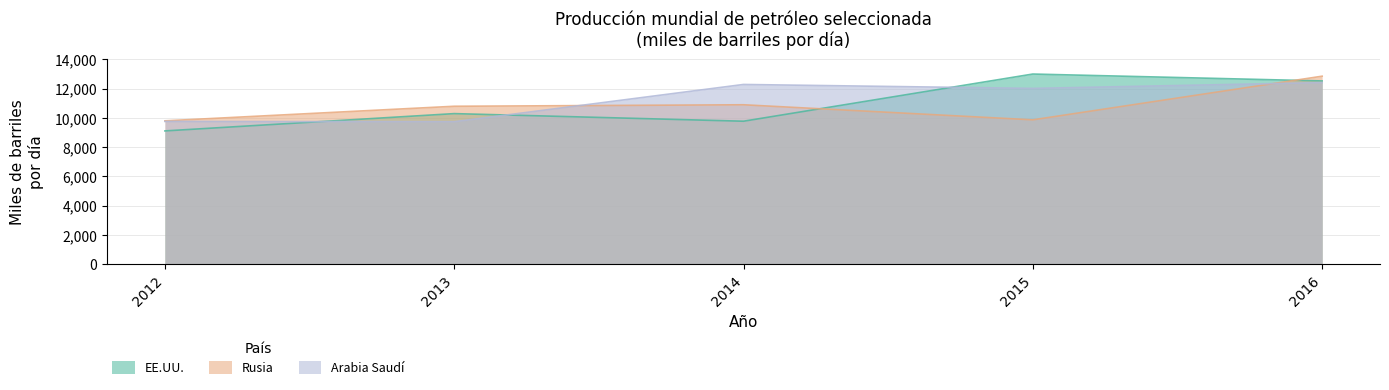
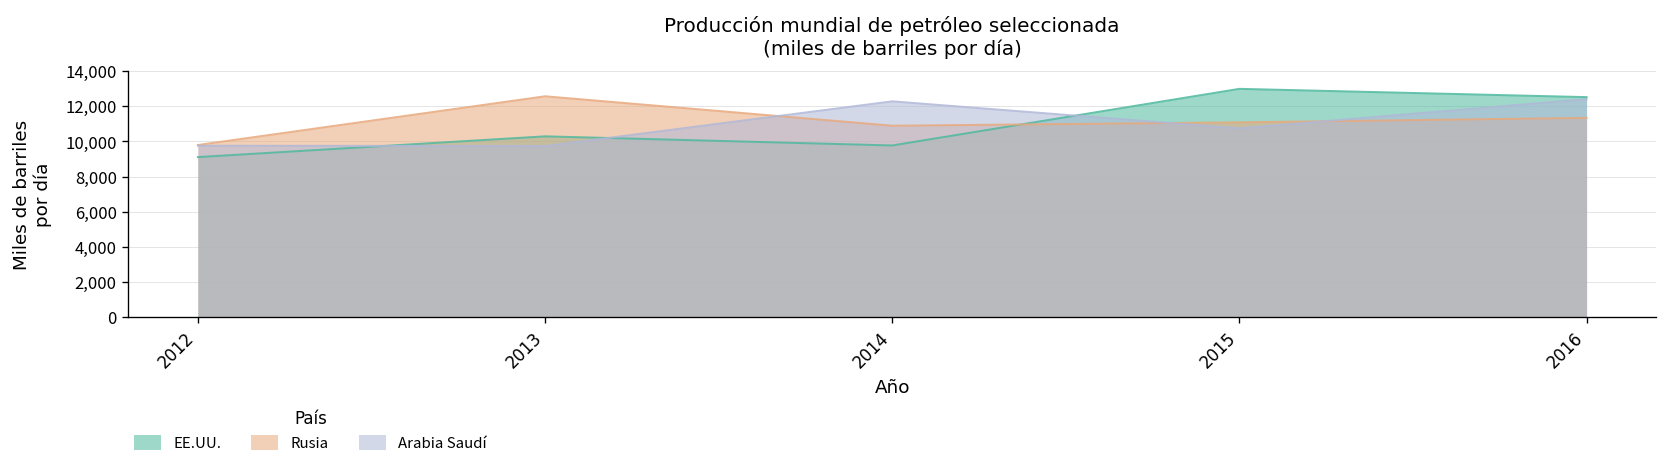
Rusia, 2013: 10,800 -> 12,600
Rusia, 2015: 9,900 -> 11,100
Arabia Saudí, 2015: 12,000 -> 10,700
Rusia, 2016: 12,800 -> 11,300
